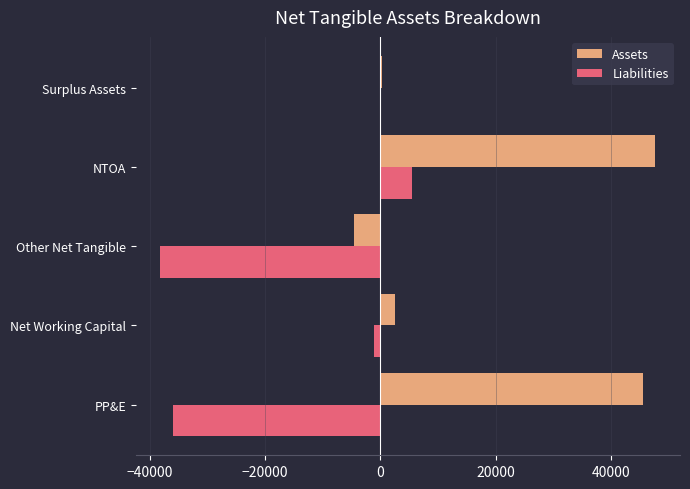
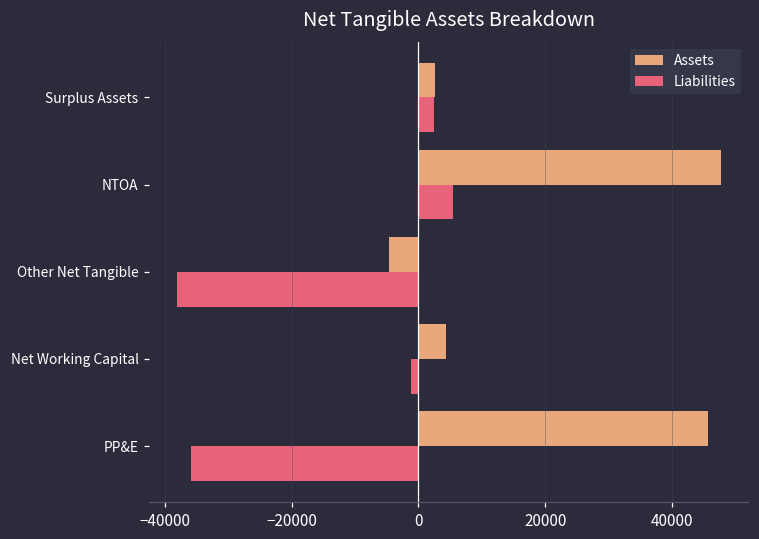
Assets, Surplus Assets: 0 -> 3000
Liabilities, Surplus Assets: 0 -> 3000
Assets, Net Working Capital: 3000 -> 4000
